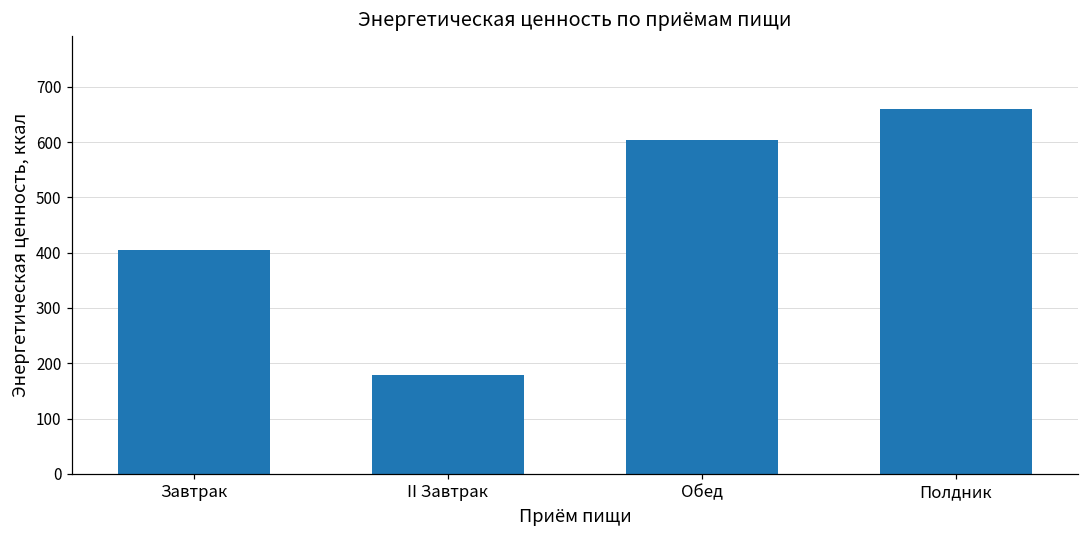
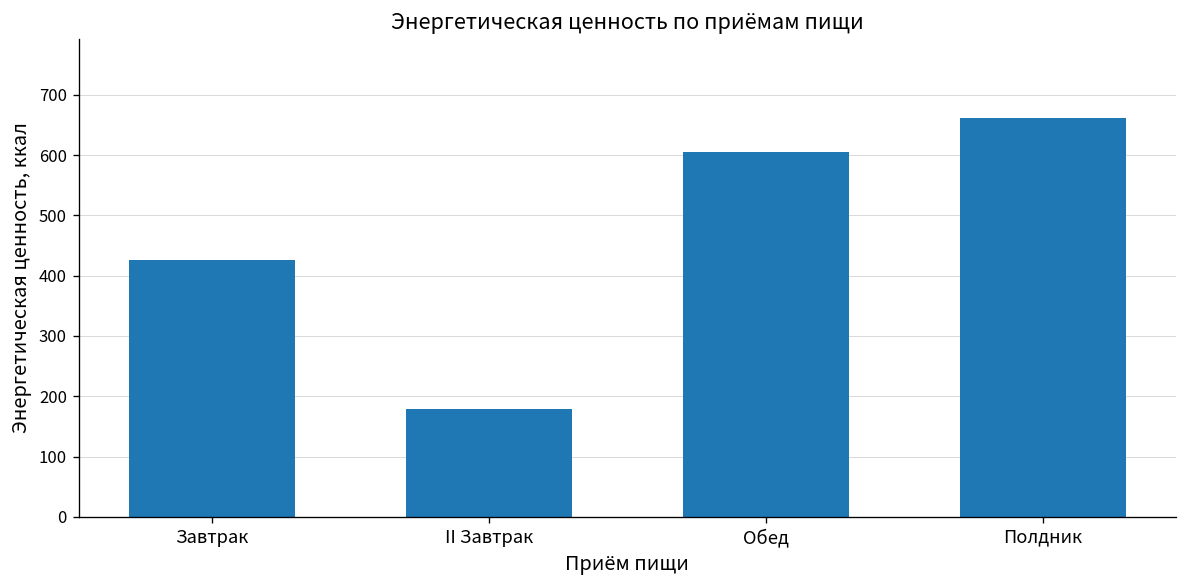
Завтрак: 400 -> 430
